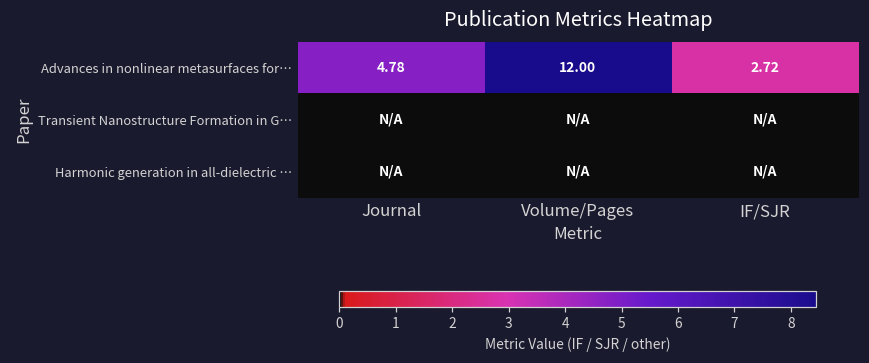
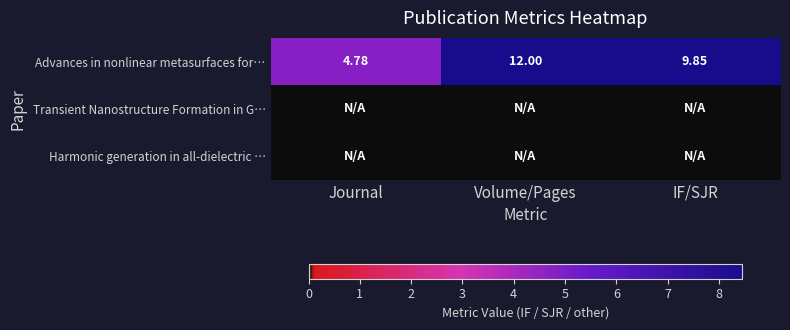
Advances in nonlinear metasurfaces for…, IF/SJR: 2.72 -> 9.85
